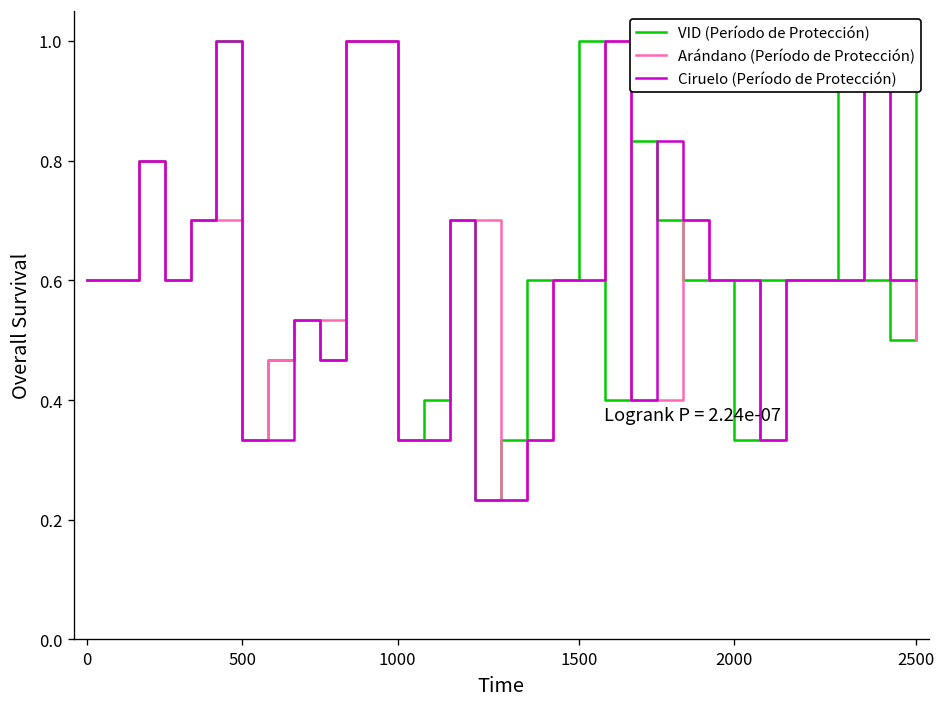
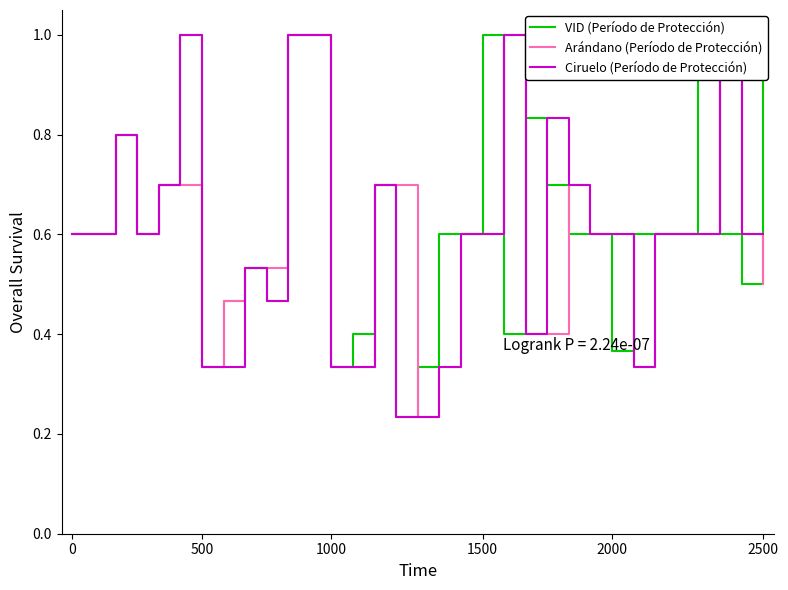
VID (Período de Protección), 2000: 0.33 -> 0.37
